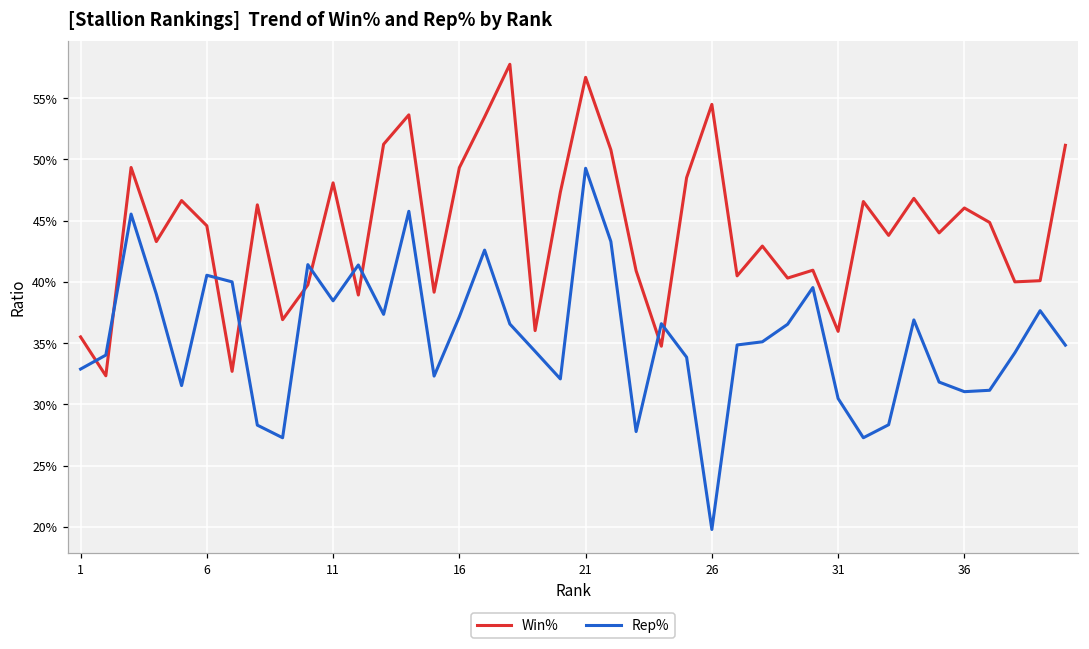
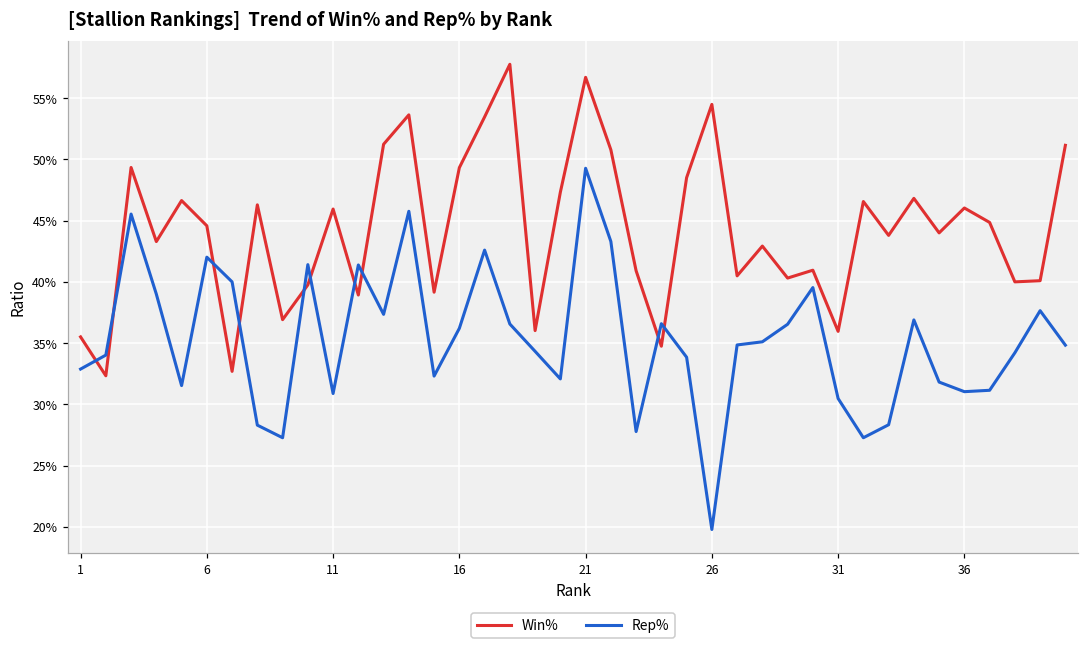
Rep%, 6: 40.5% -> 42.0%
Win%, 11: 48.1% -> 45.9%
Rep%, 11: 38.5% -> 30.9%
Rep%, 16: 37.2% -> 36.2%
